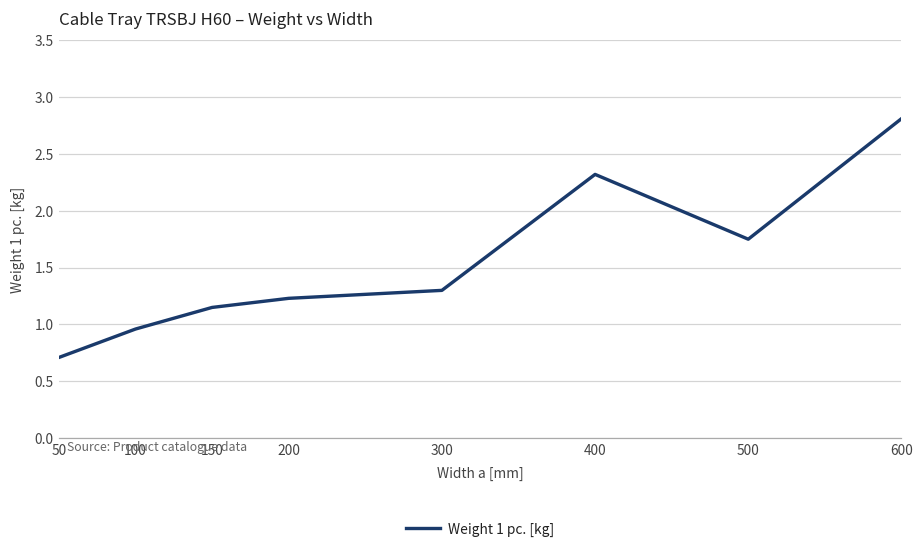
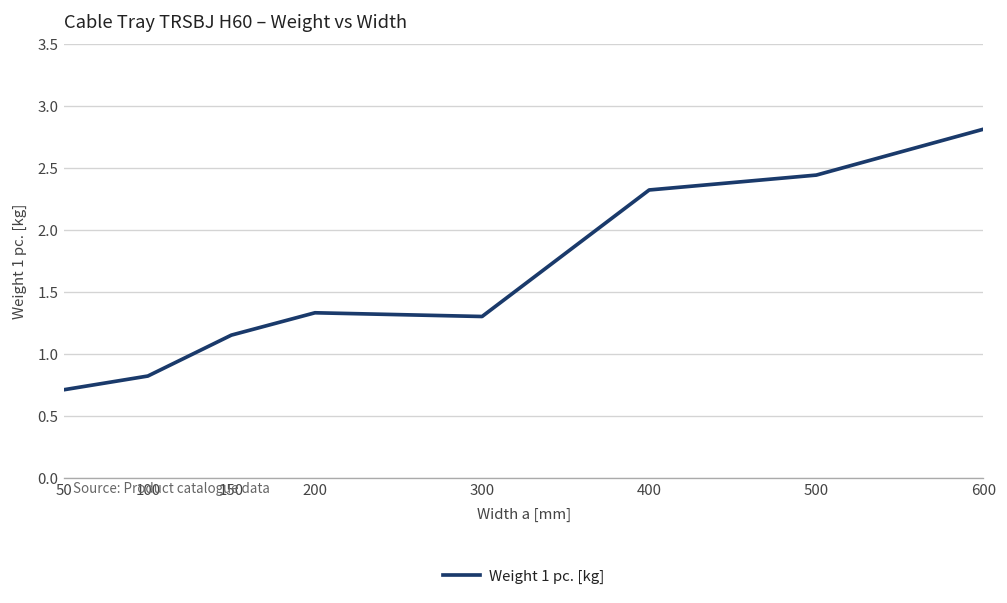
100: 0.96 -> 0.82
200: 1.23 -> 1.33
500: 1.75 -> 2.44
